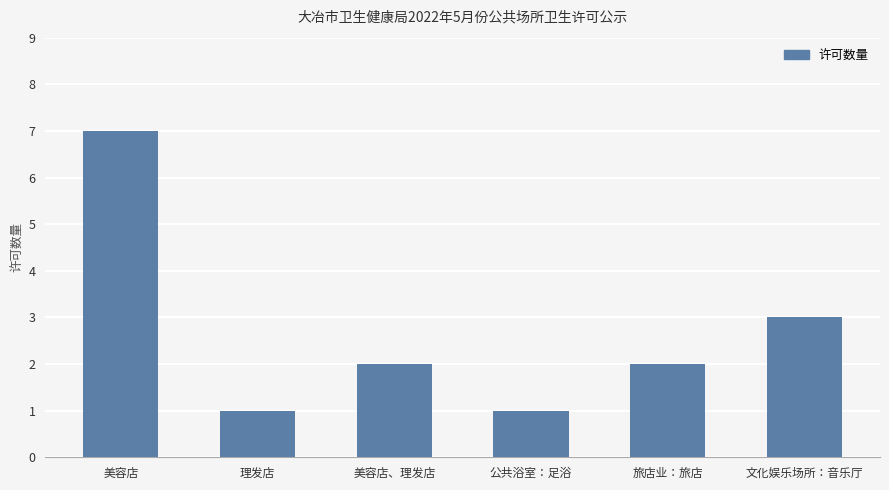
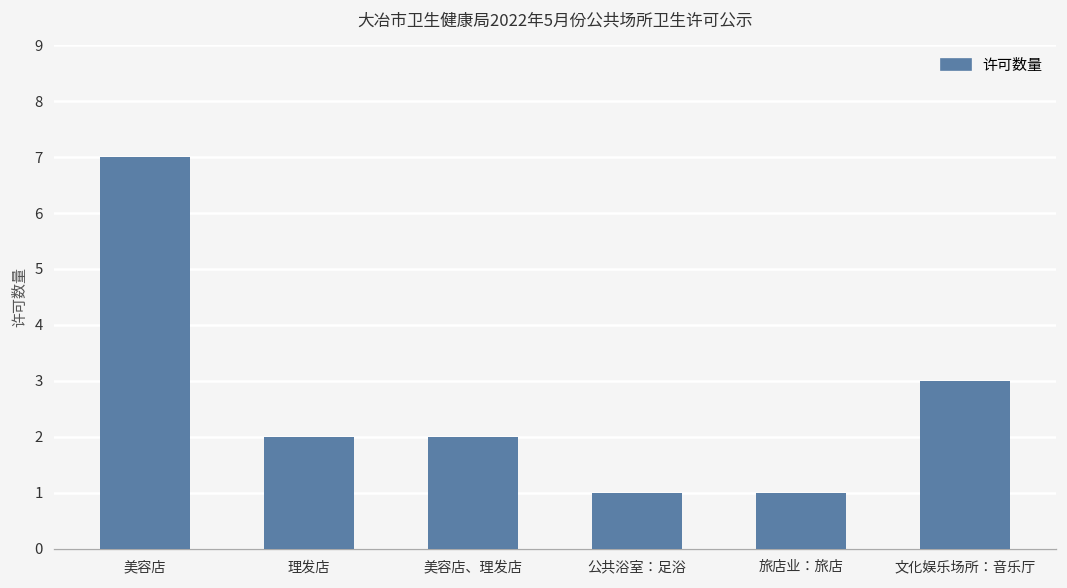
理发店: 1 -> 2
旅店业：旅店: 2 -> 1
